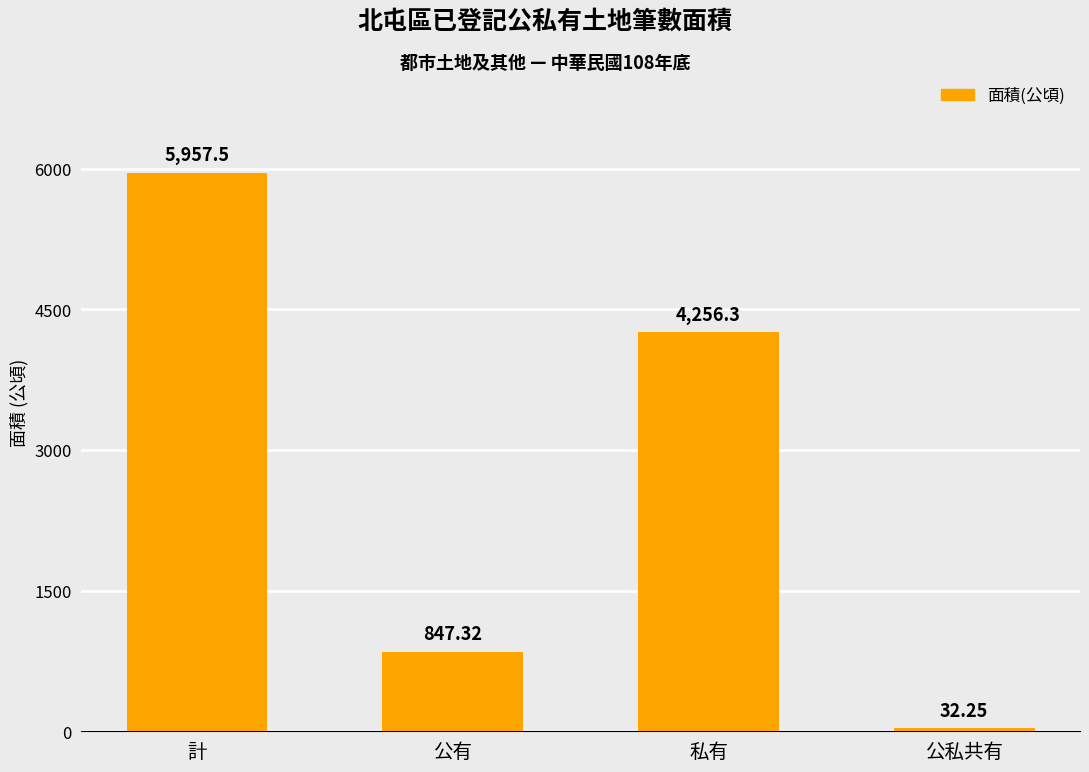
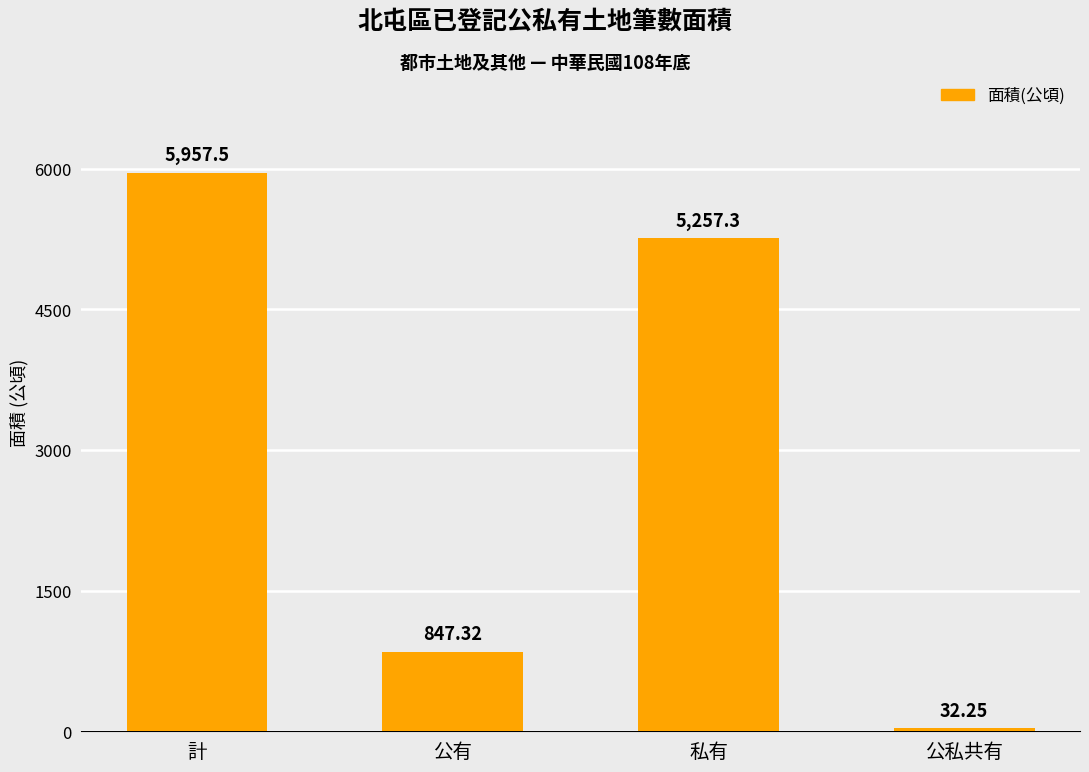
私有: 4,256.3 -> 5,257.3
